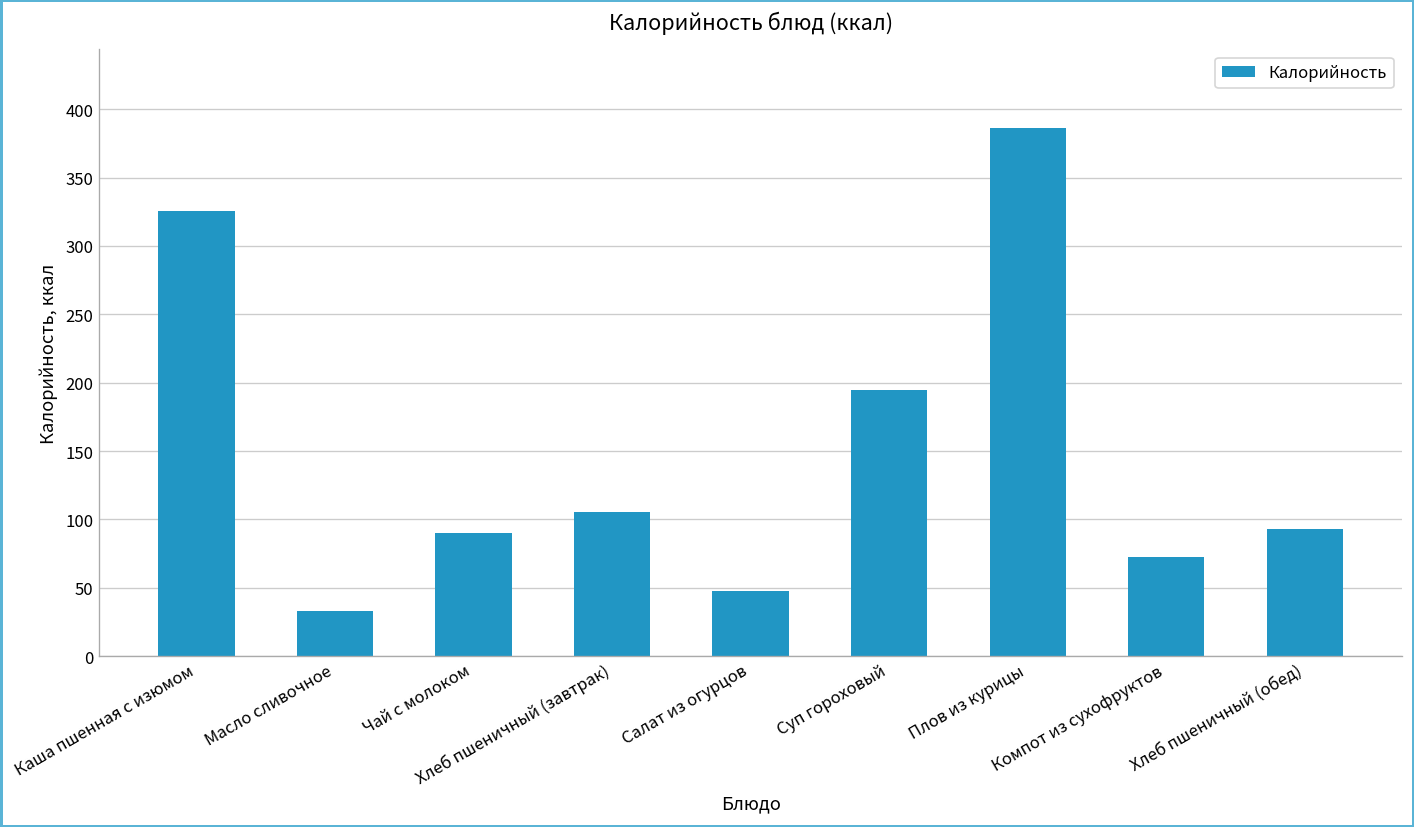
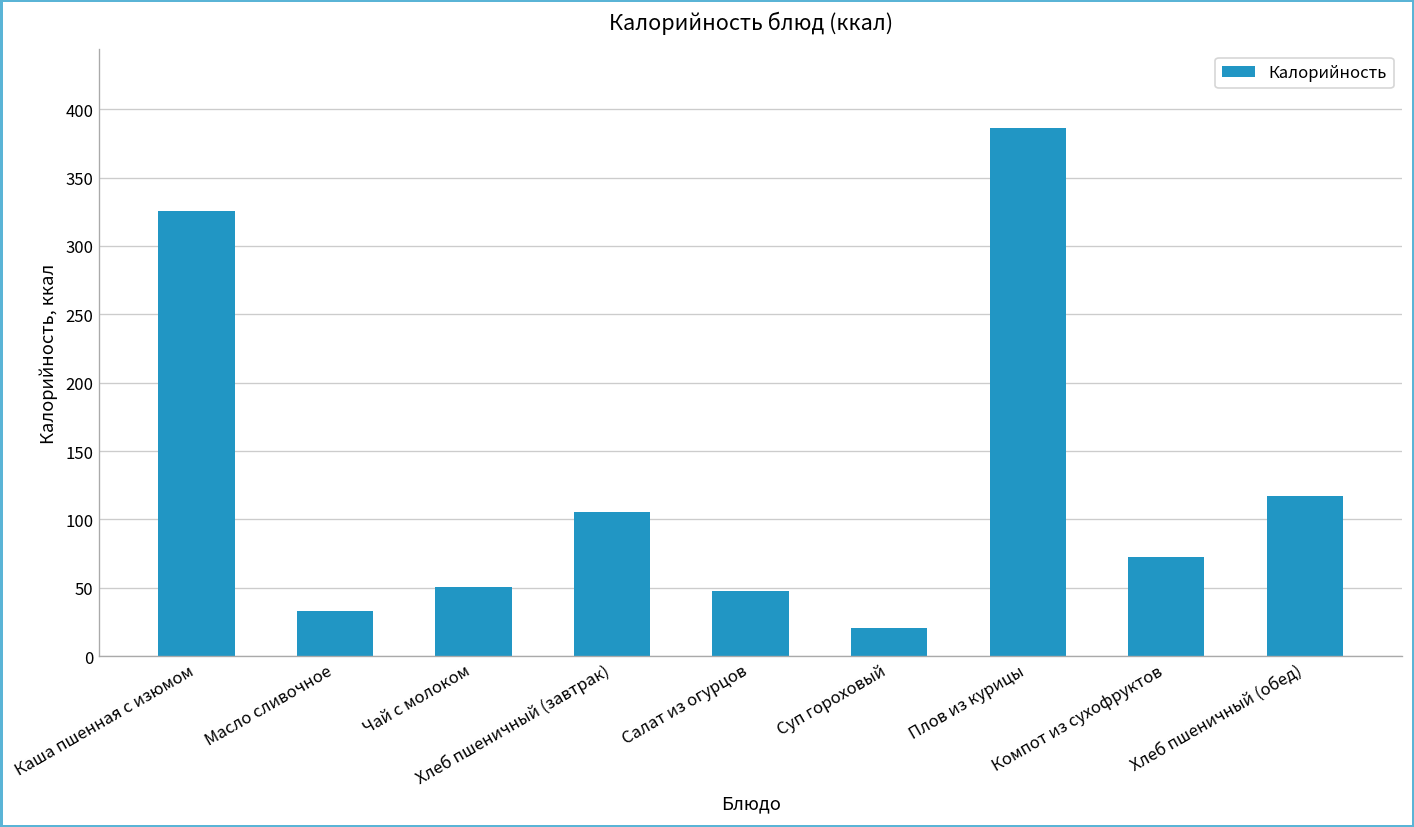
Чай с молоком: 90 -> 51
Суп гороховый: 195 -> 21
Хлеб пшеничный (обед): 93 -> 117
